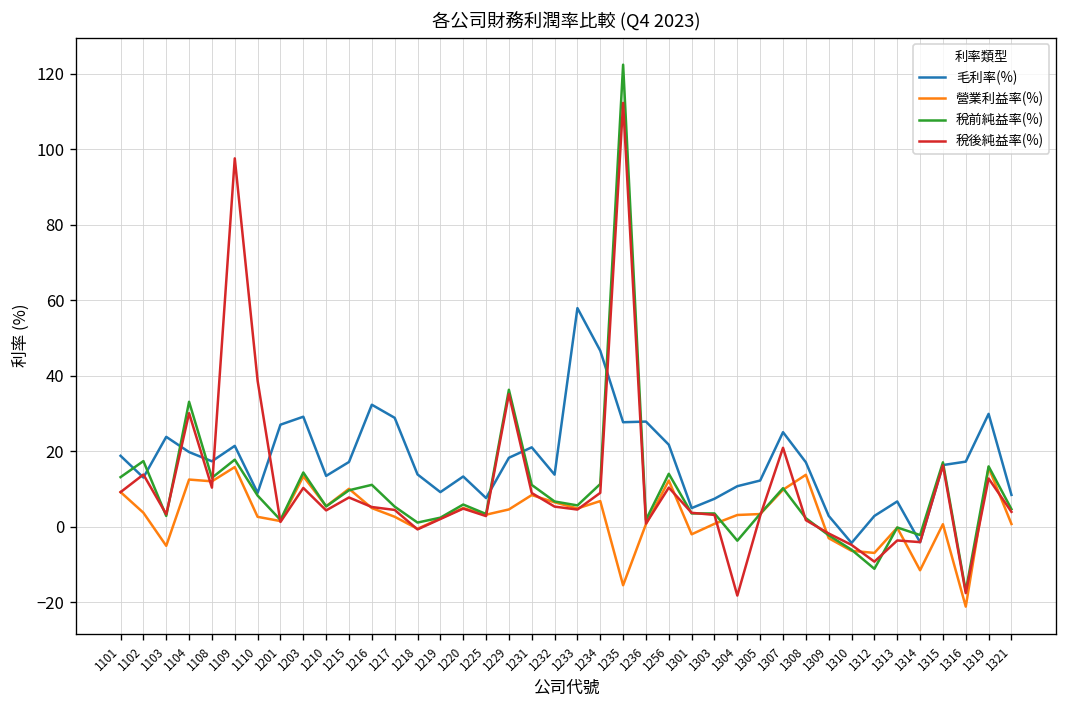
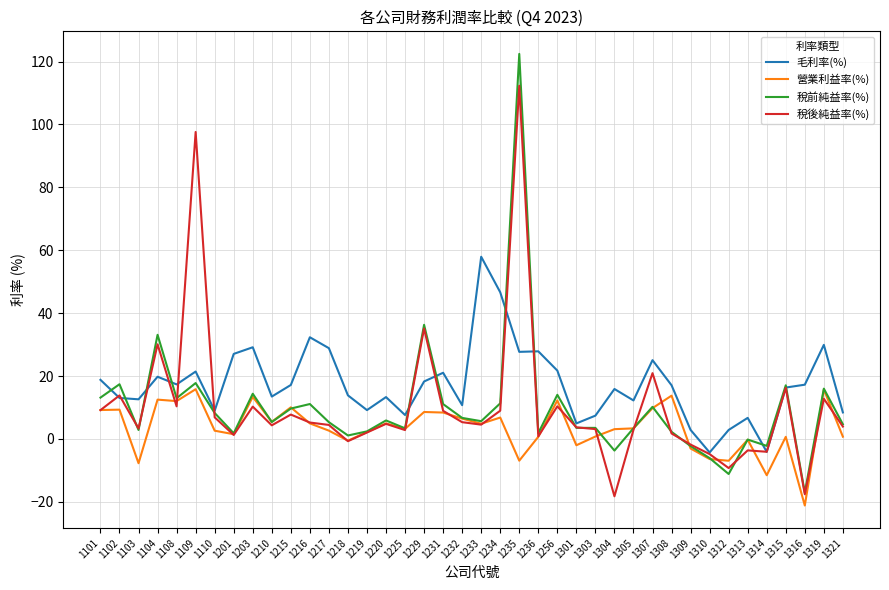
營業利益率(%), 1102: 4 -> 9
毛利率(%), 1103: 24 -> 13
營業利益率(%), 1103: -5 -> -8
稅後純益率(%), 1110: 39 -> 7
營業利益率(%), 1229: 5 -> 9
毛利率(%), 1232: 14 -> 11
營業利益率(%), 1235: -16 -> -7
毛利率(%), 1304: 11 -> 16
